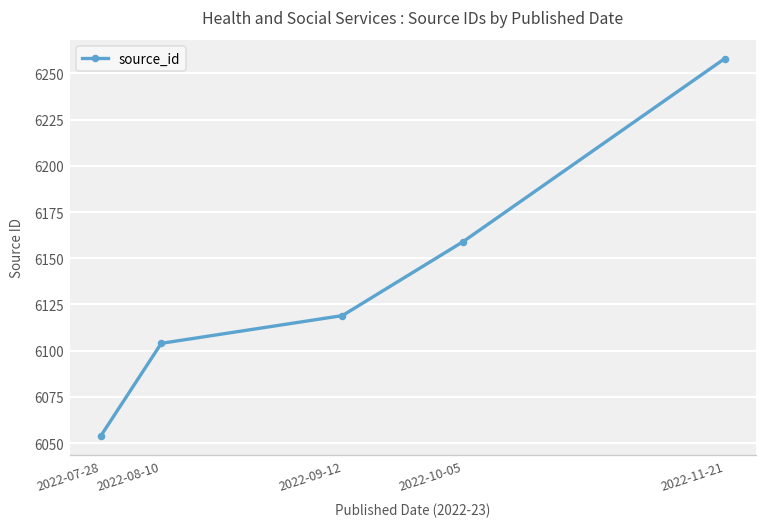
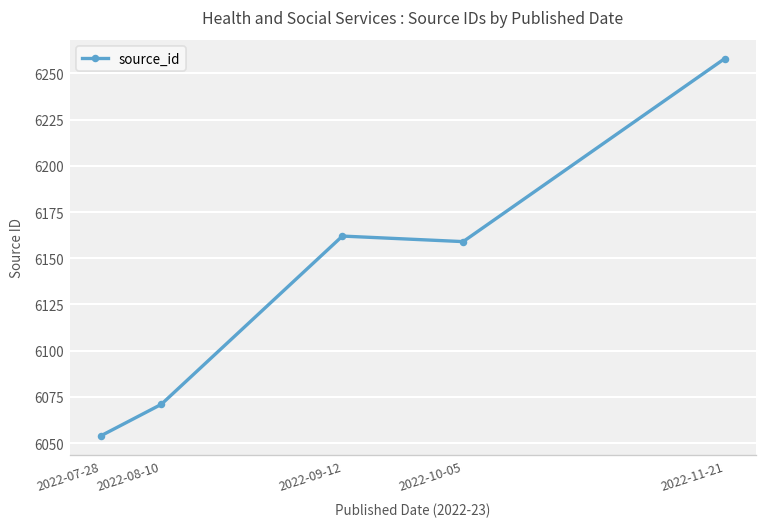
2022-08-10: 6104 -> 6071
2022-09-12: 6119 -> 6162
